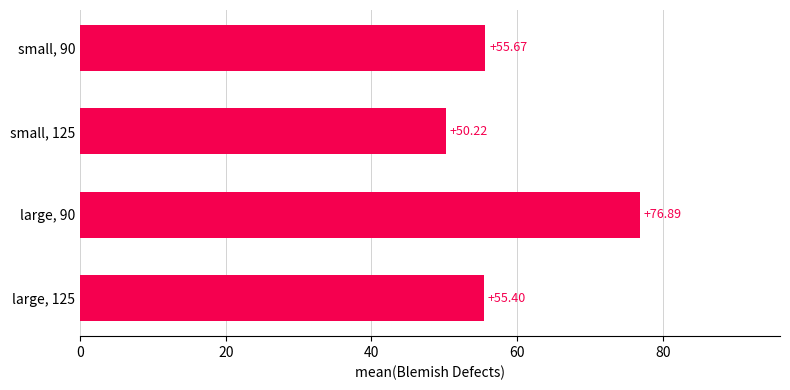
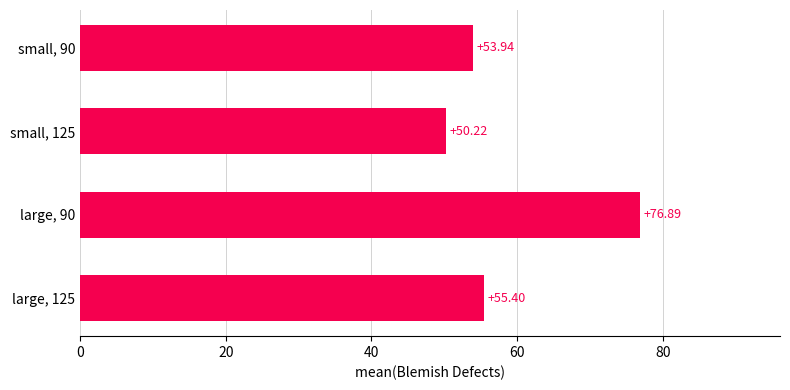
small, 90: +55.67 -> +53.94
